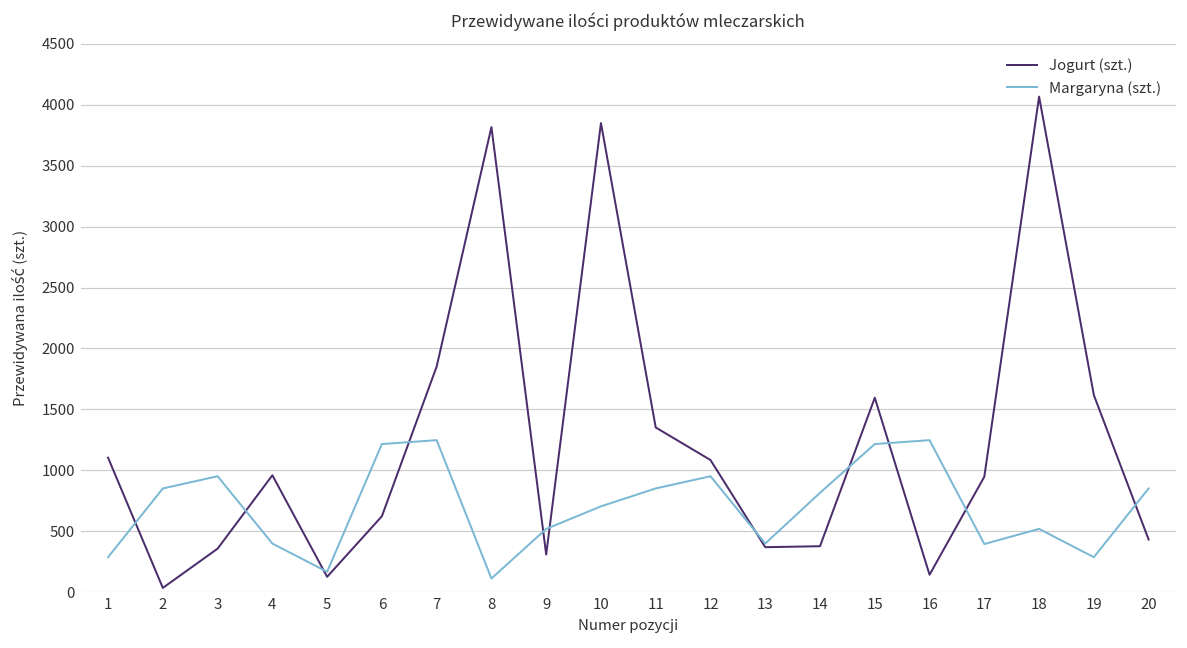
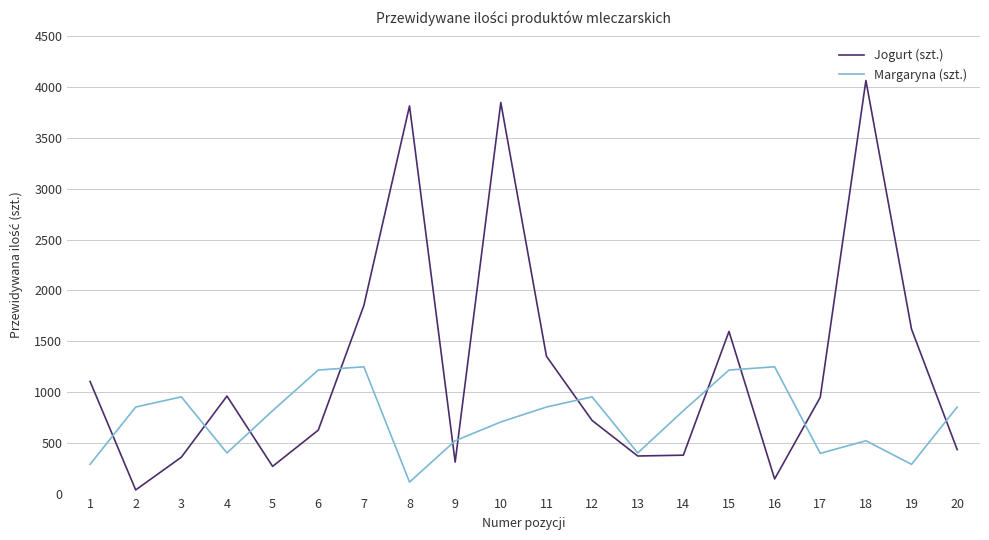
Jogurt (szt.), 5: 130 -> 270
Margaryna (szt.), 5: 170 -> 820
Jogurt (szt.), 12: 1090 -> 720
